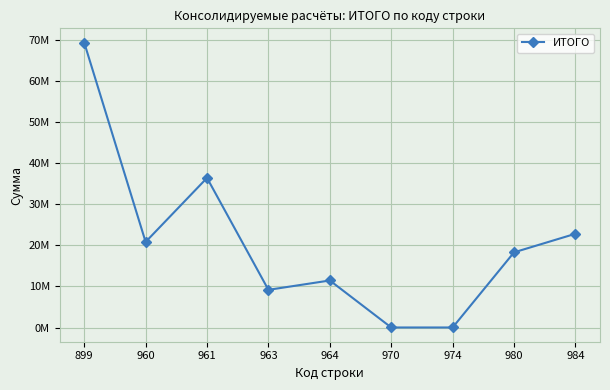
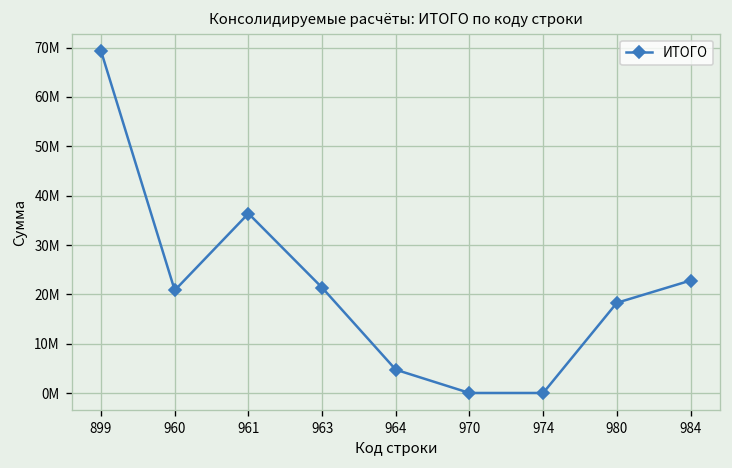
963: 9000000 -> 21000000
964: 11000000 -> 5000000
